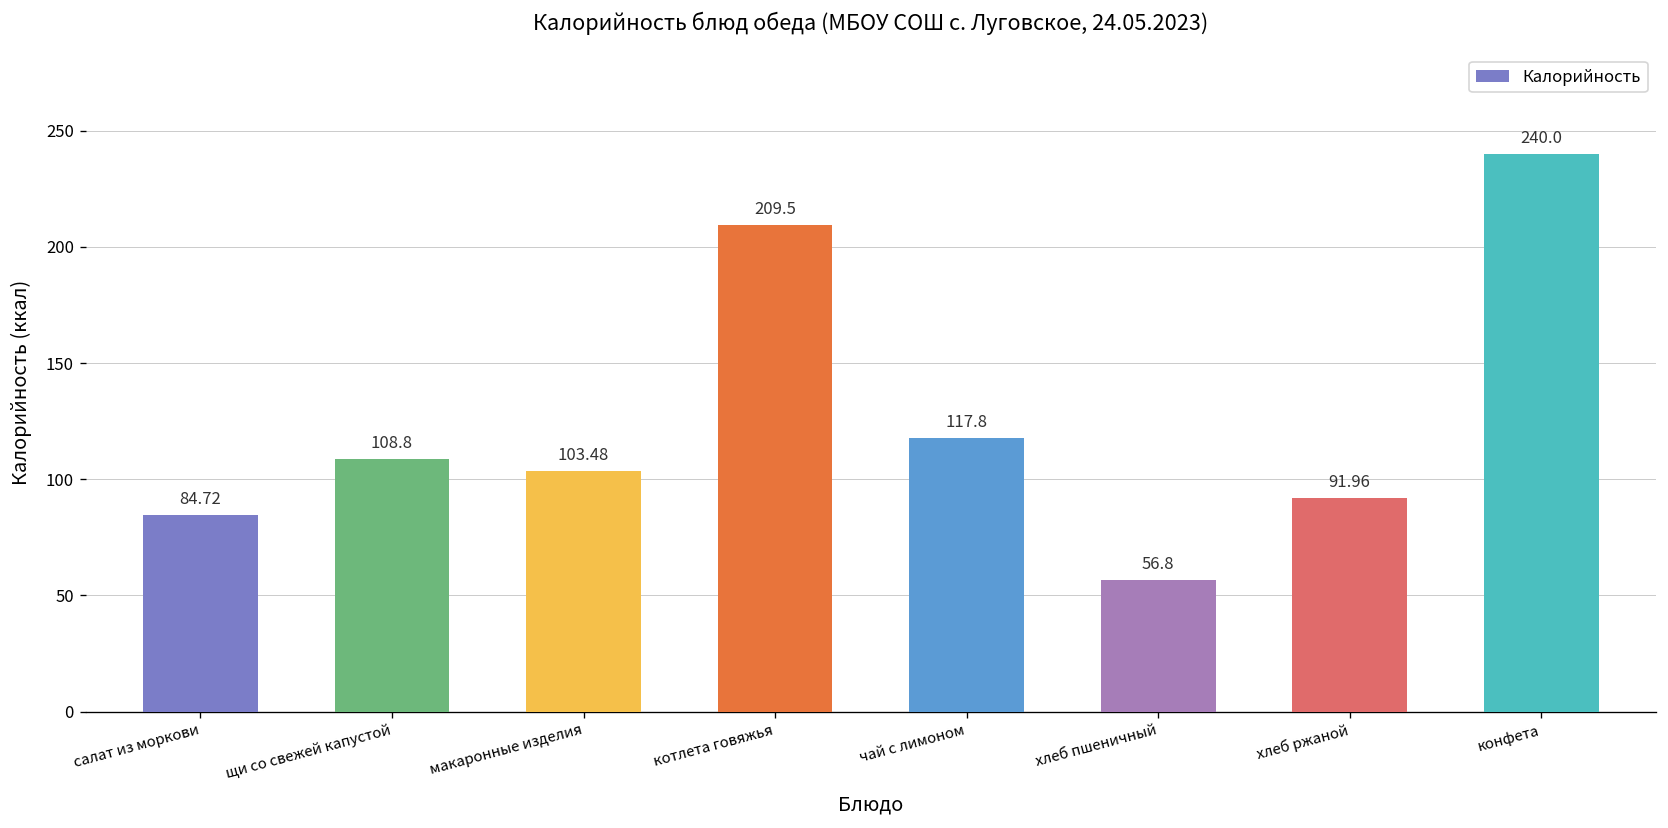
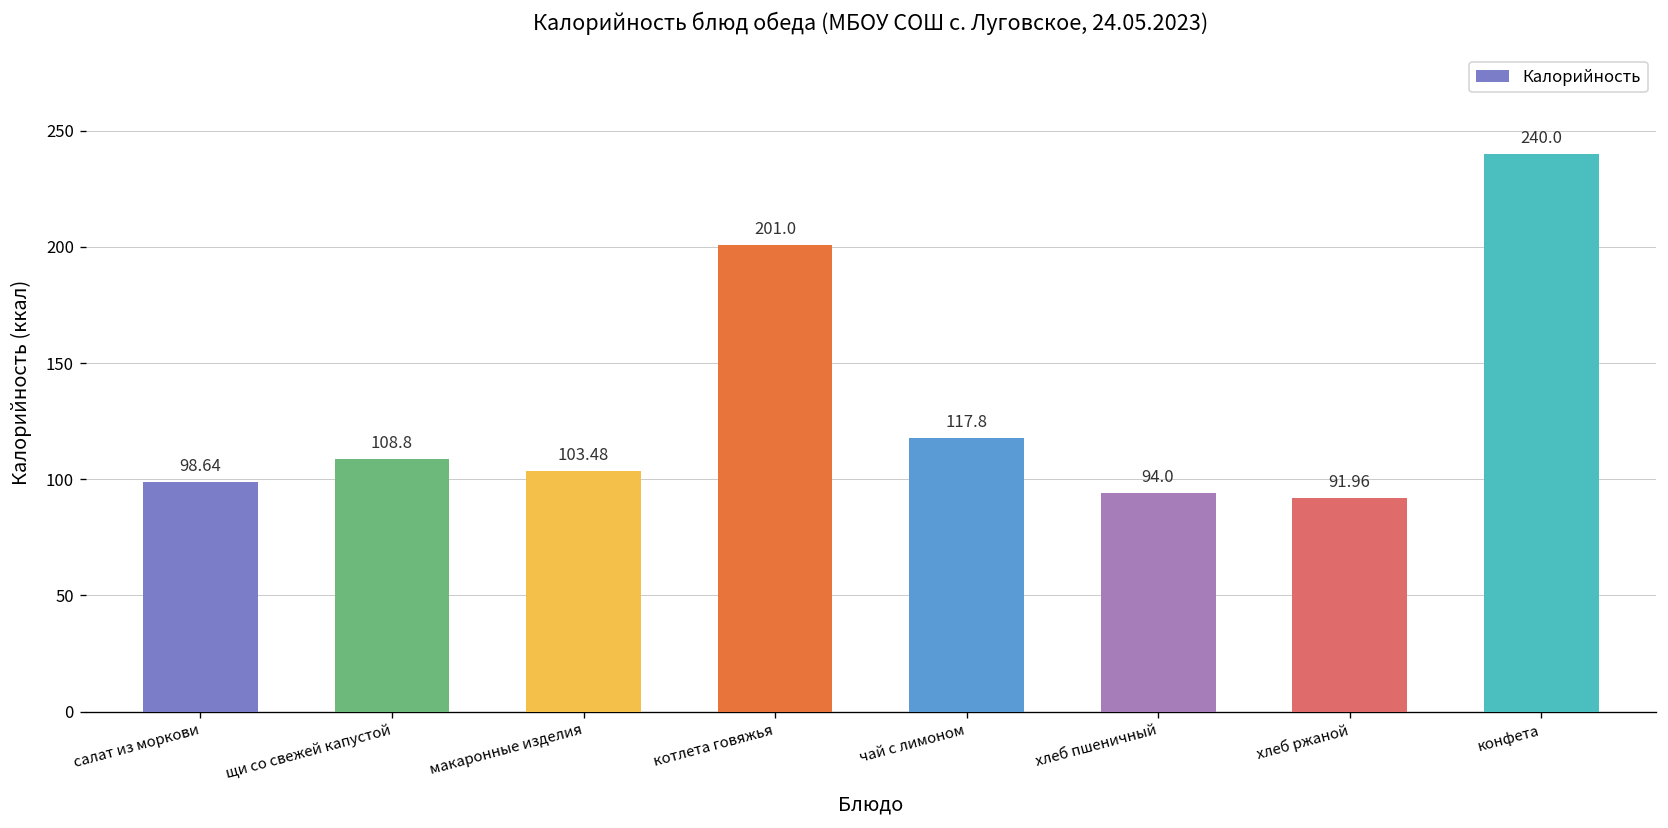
салат из моркови: 84.72 -> 98.64
котлета говяжья: 209.5 -> 201.0
хлеб пшеничный: 56.8 -> 94.0
